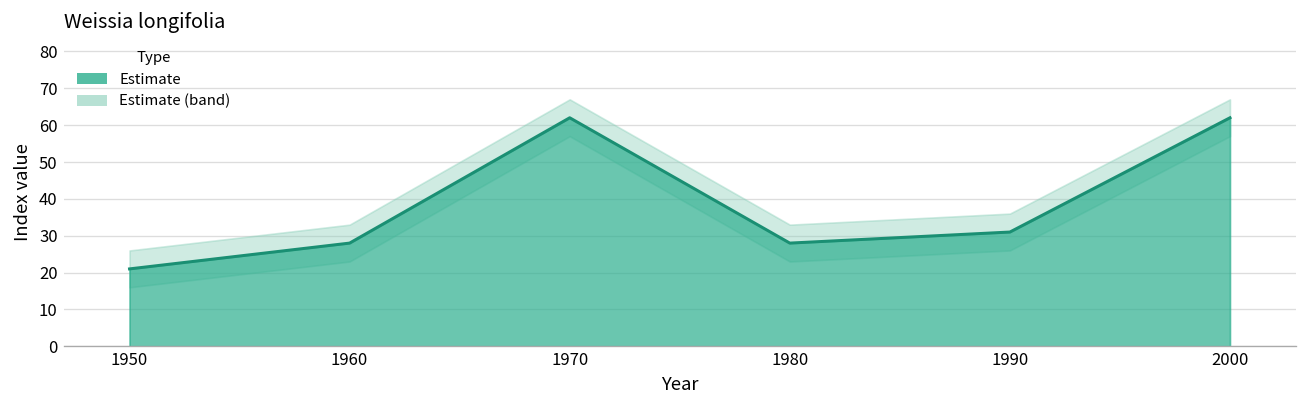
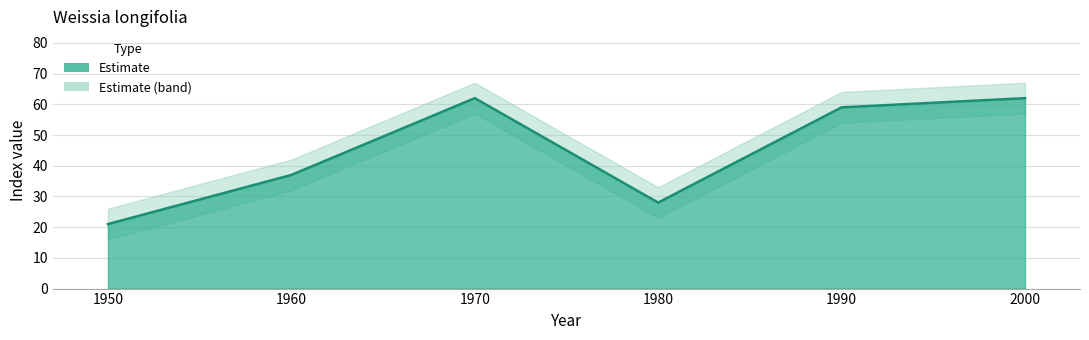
Estimate, 1960: 28 -> 37
Estimate, 1990: 31 -> 59
